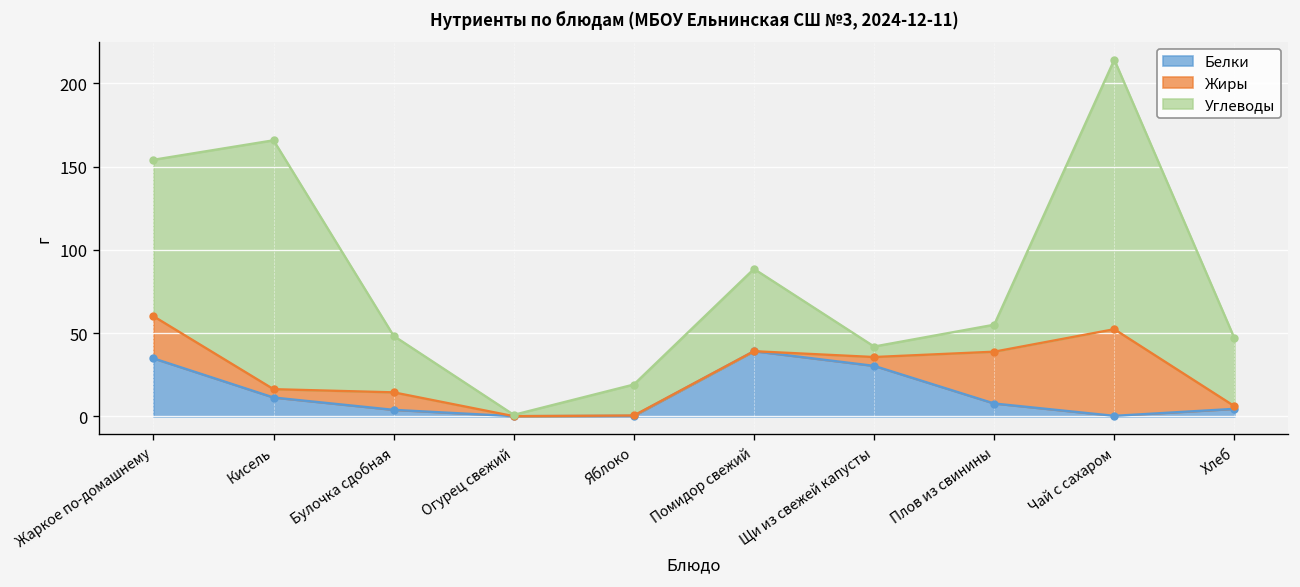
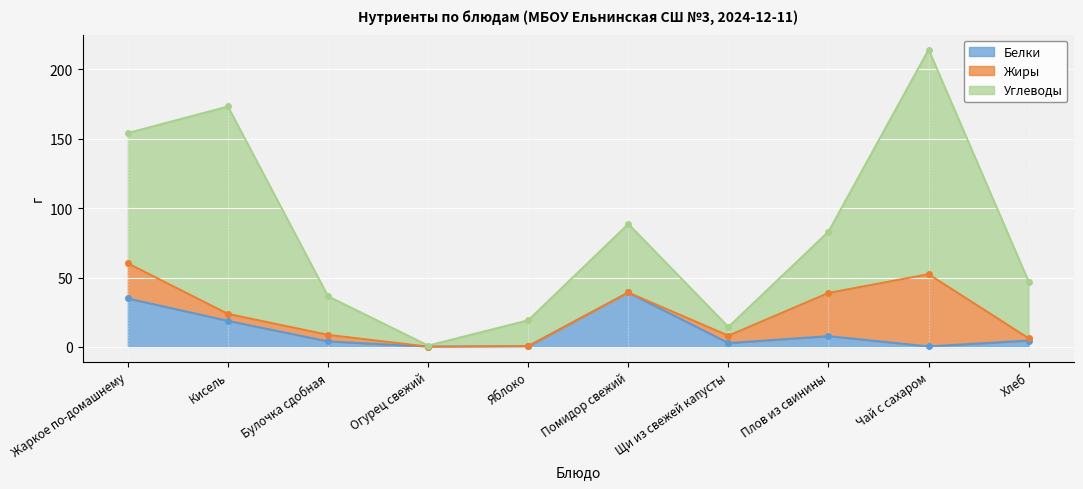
Белки, Кисель: 11 -> 19
Жиры, Булочка сдобная: 11 -> 5
Углеводы, Булочка сдобная: 34 -> 28
Белки, Щи из свежей капусты: 30 -> 3
Углеводы, Плов из свинины: 16 -> 44
